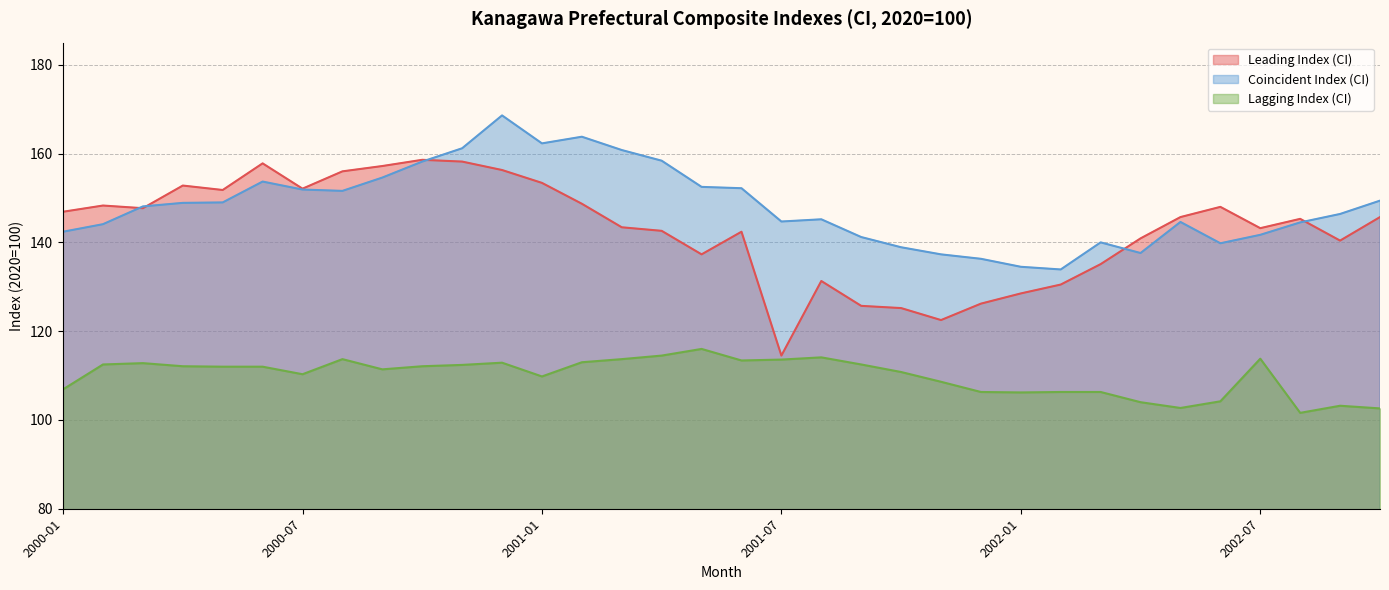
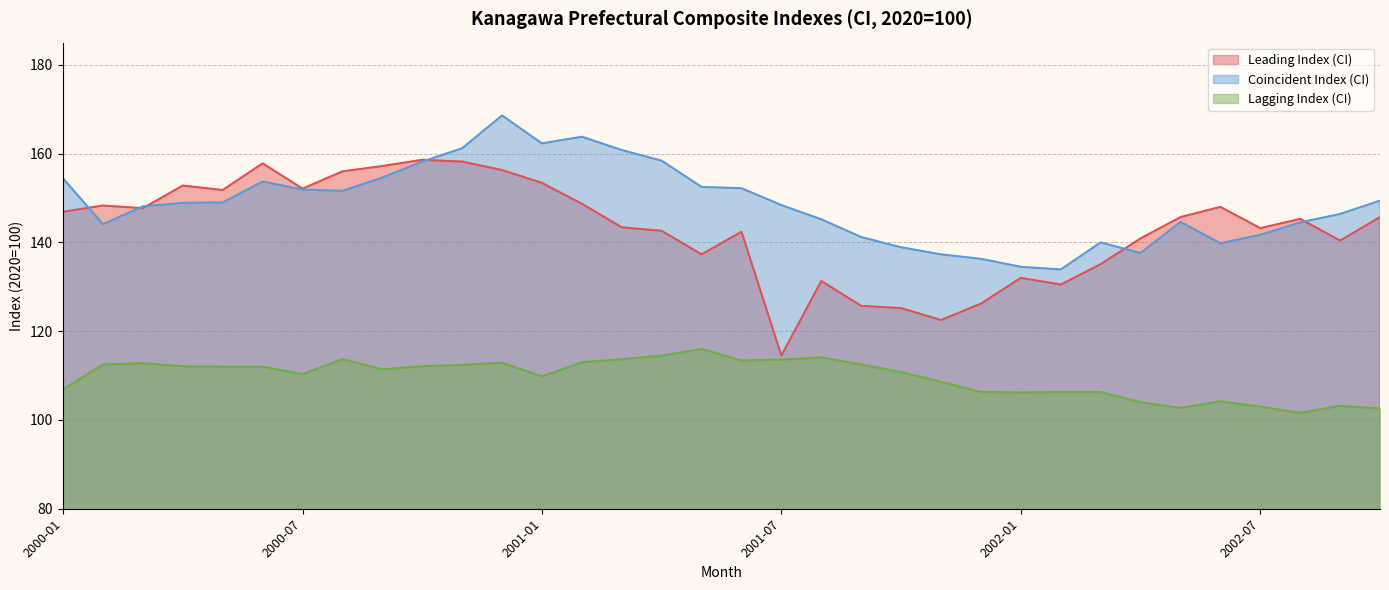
Coincident Index (CI), 2000-01: 142 -> 154
Coincident Index (CI), 2001-07: 145 -> 148
Leading Index (CI), 2002-01: 129 -> 132
Lagging Index (CI), 2002-07: 114 -> 103
